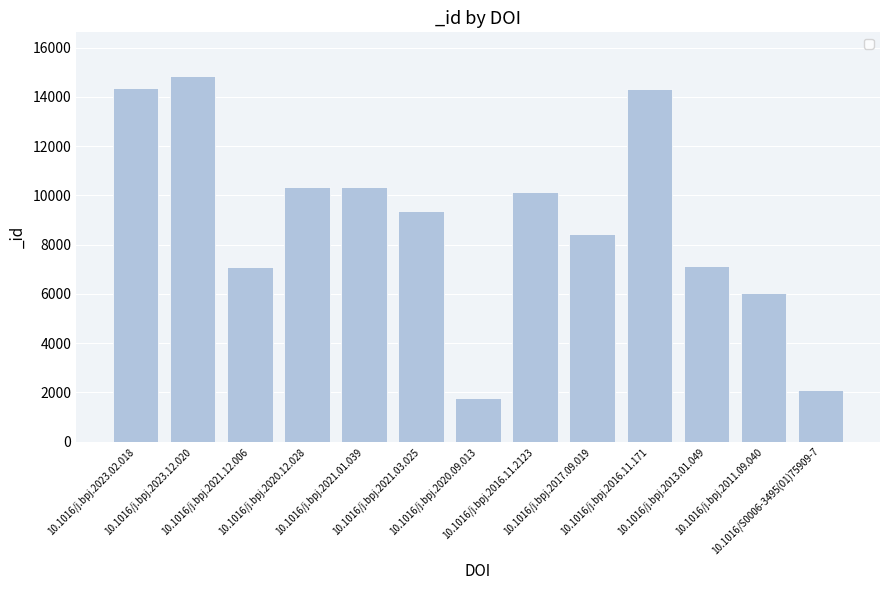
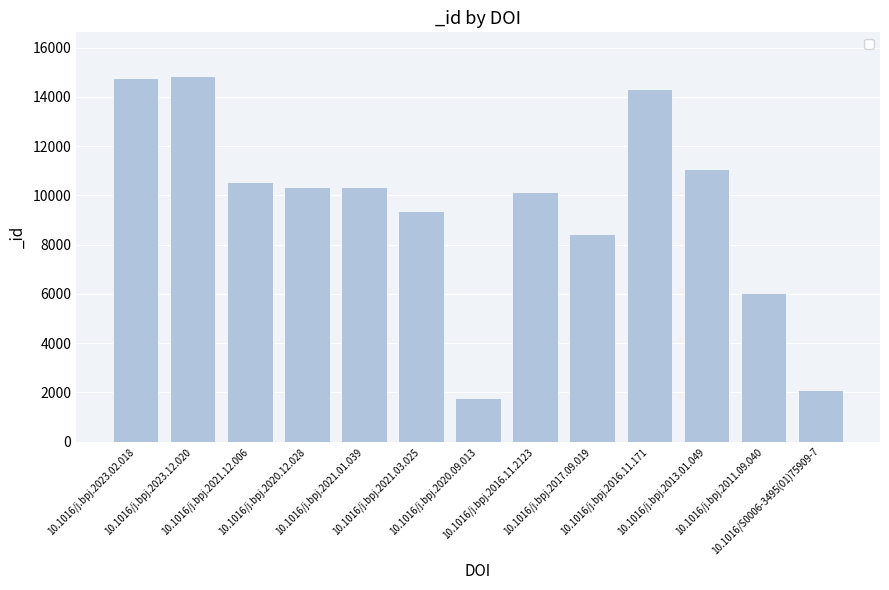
10.1016/j.bpj.2023.02.018: 14300 -> 14800
10.1016/j.bpj.2021.12.006: 7100 -> 10500
10.1016/j.bpj.2013.01.049: 7100 -> 11100
